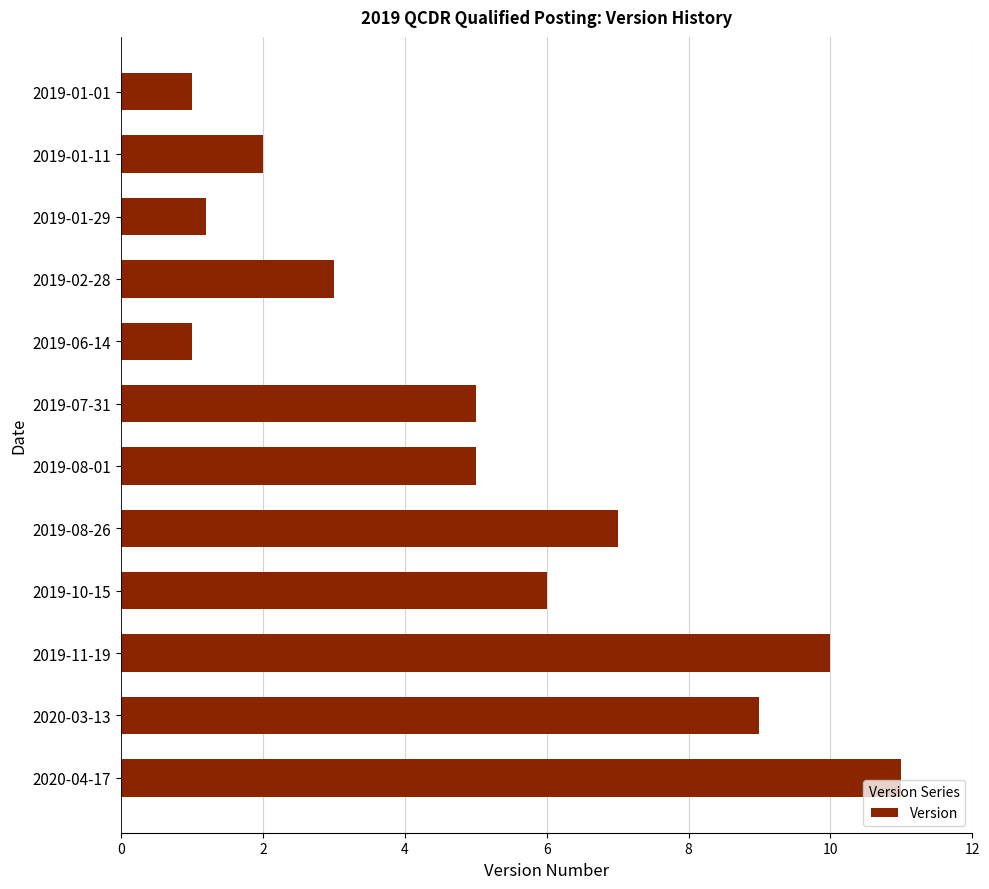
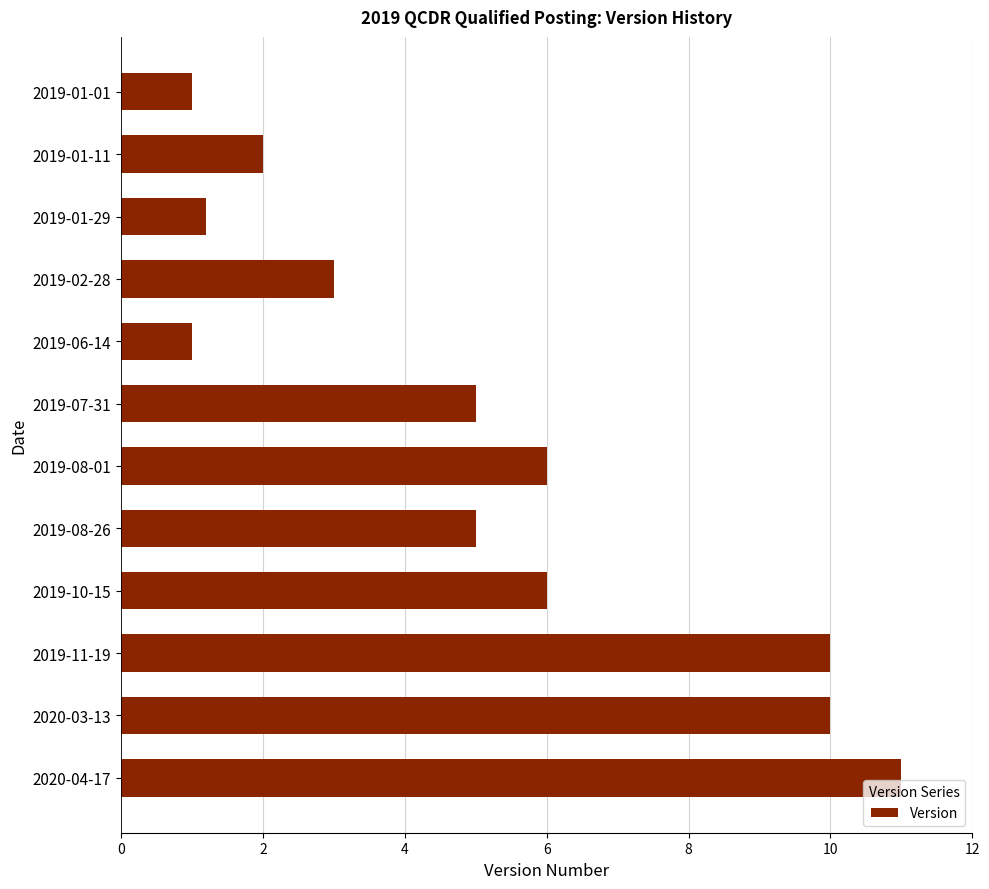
2019-08-01: 5 -> 6
2019-08-26: 7 -> 5
2020-03-13: 9 -> 10
